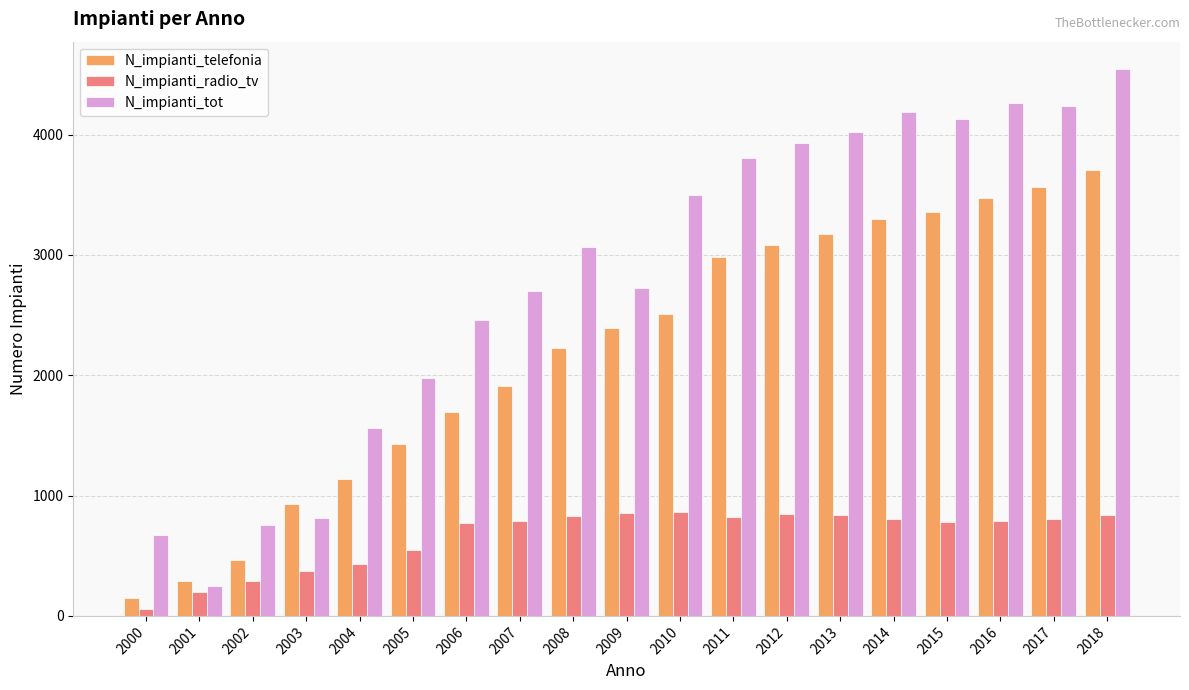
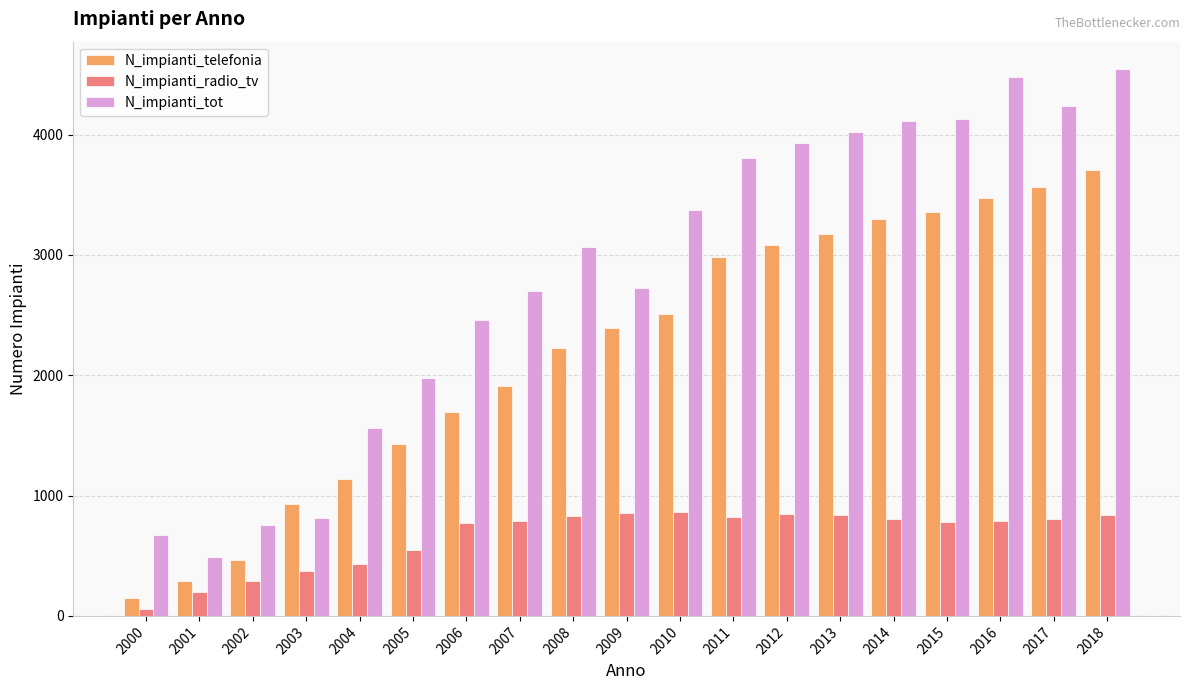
N_impianti_tot, 2001: 250 -> 490
N_impianti_tot, 2010: 3500 -> 3380
N_impianti_tot, 2014: 4190 -> 4110
N_impianti_tot, 2016: 4260 -> 4480
